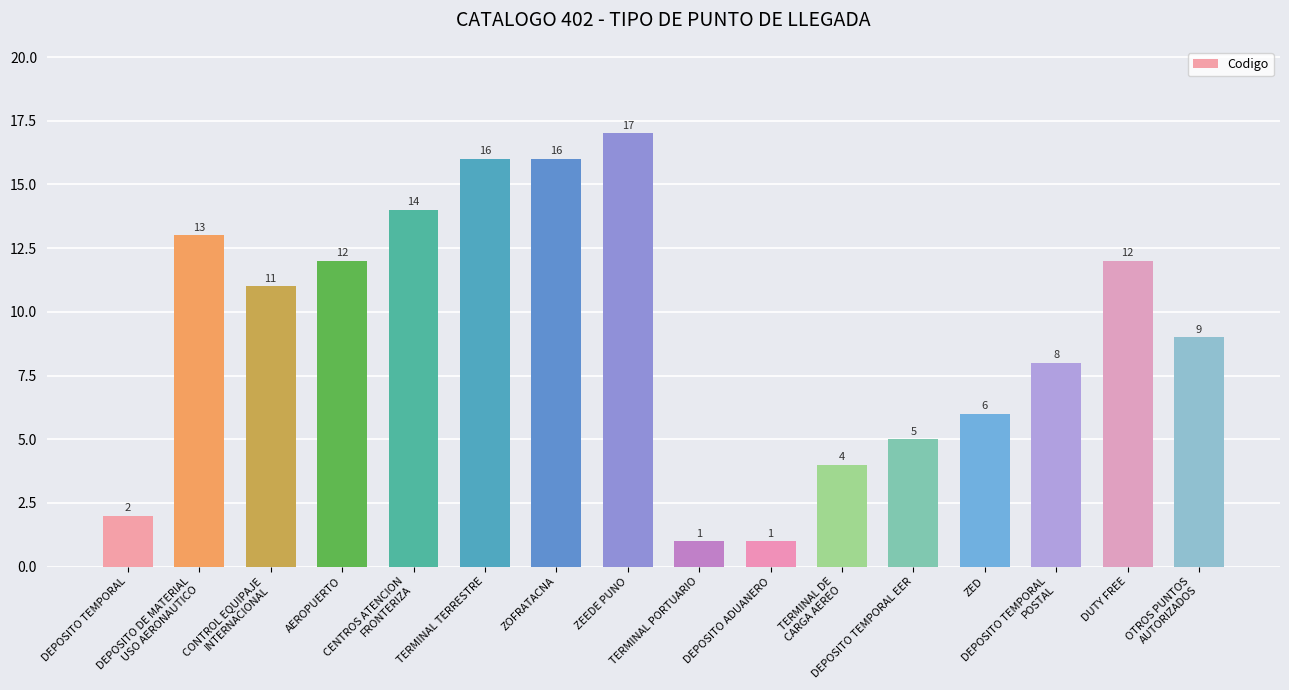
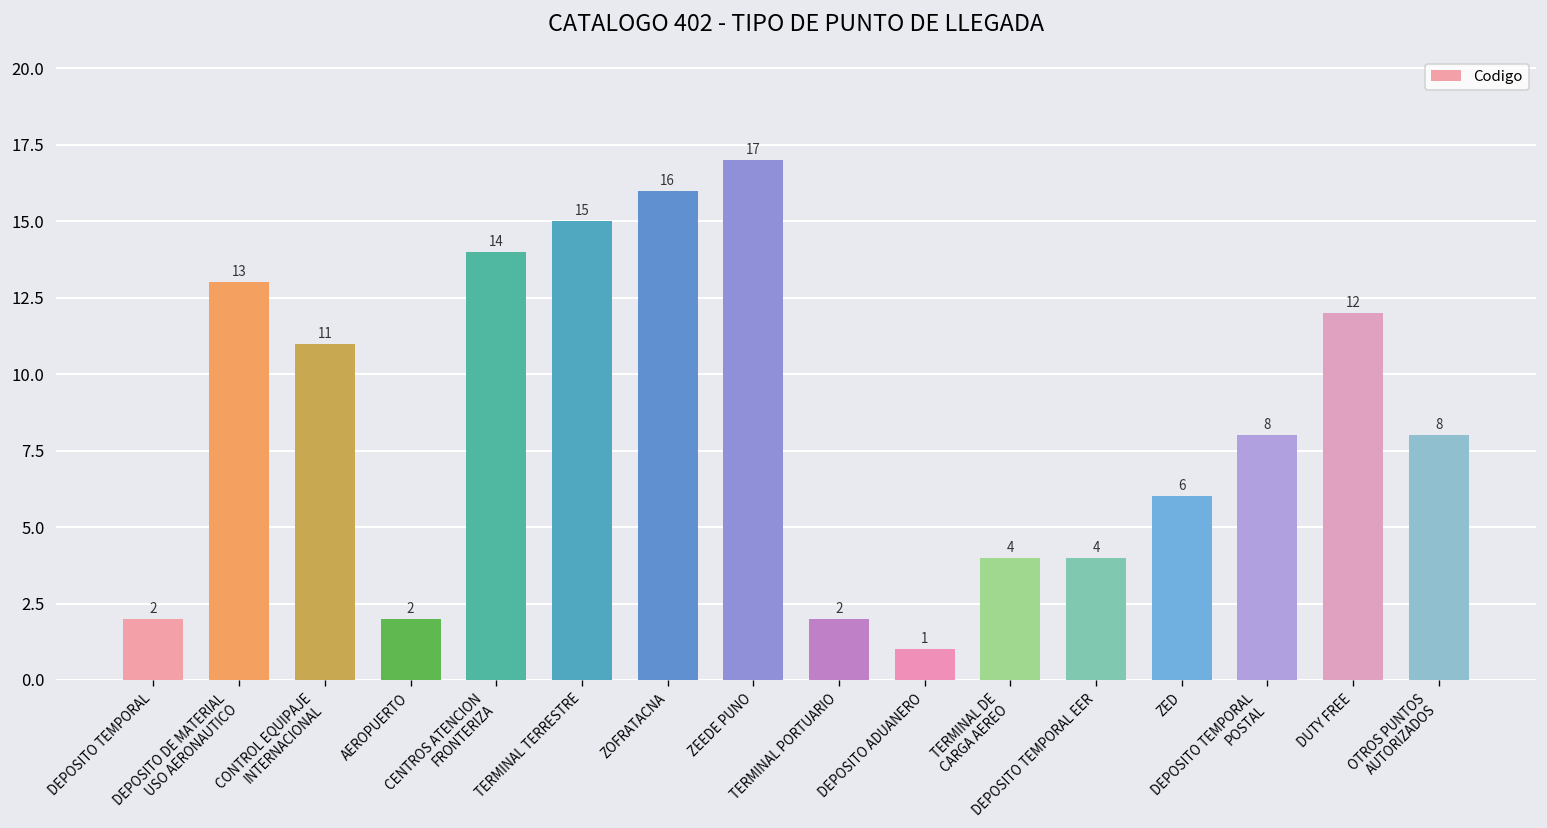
AEROPUERTO: 12 -> 2
TERMINAL TERRESTRE: 16 -> 15
TERMINAL PORTUARIO: 1 -> 2
DEPOSITO TEMPORAL EER: 5 -> 4
OTROS PUNTOS AUTORIZADOS: 9 -> 8
